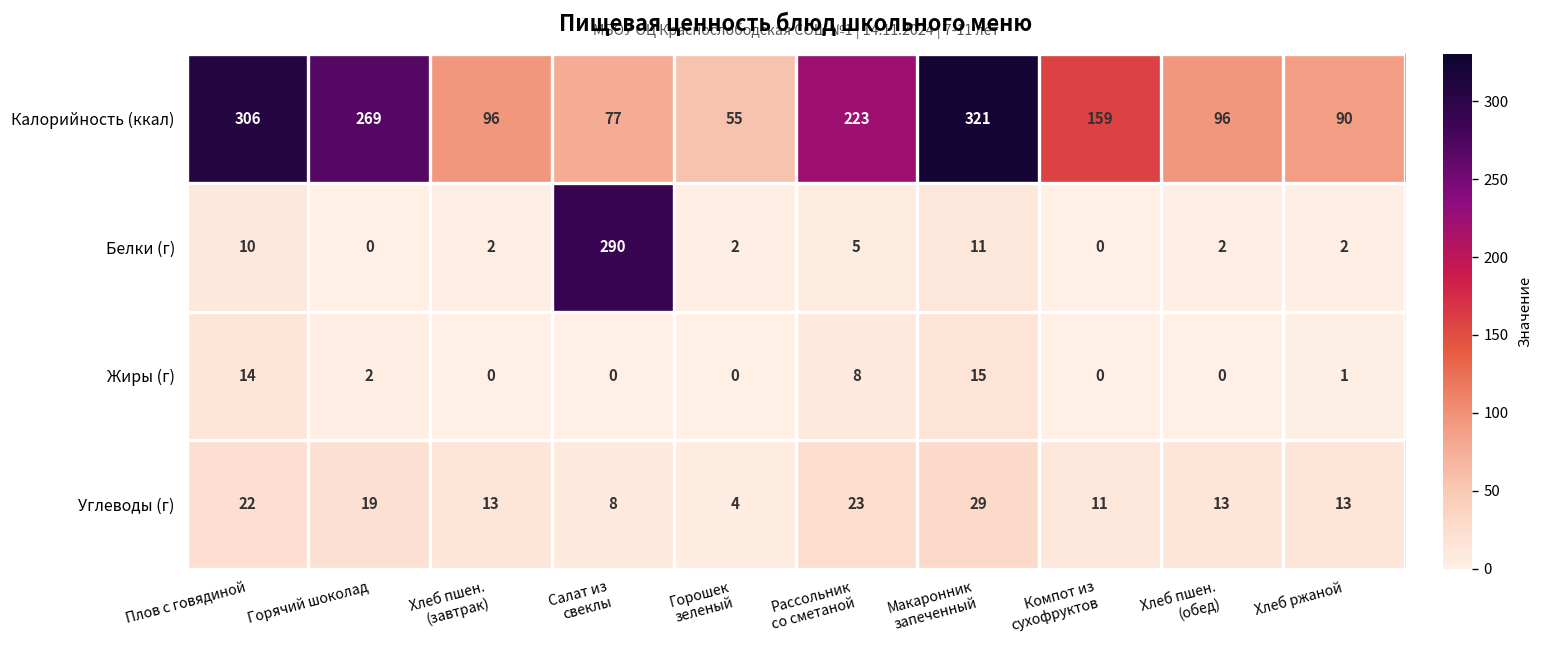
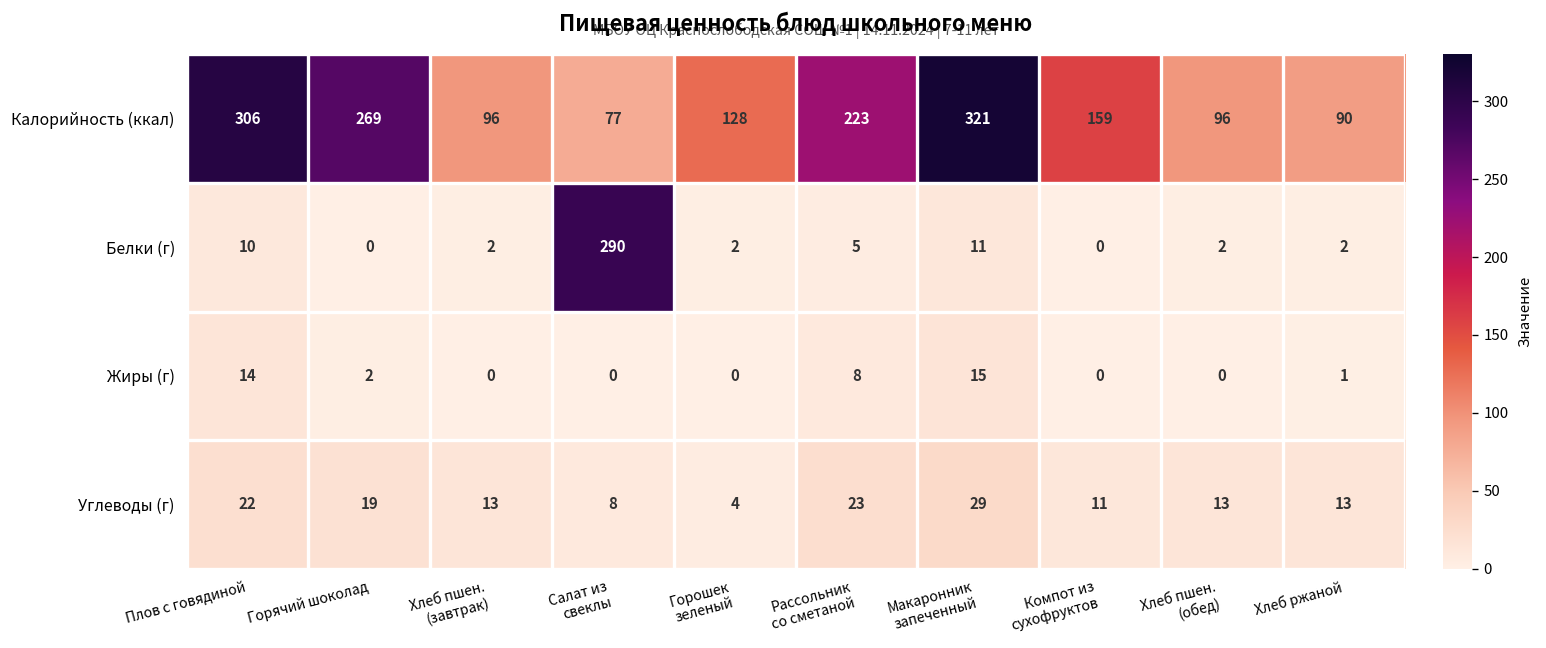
Калорийность (ккал), Горошек зеленый: 55 -> 128
